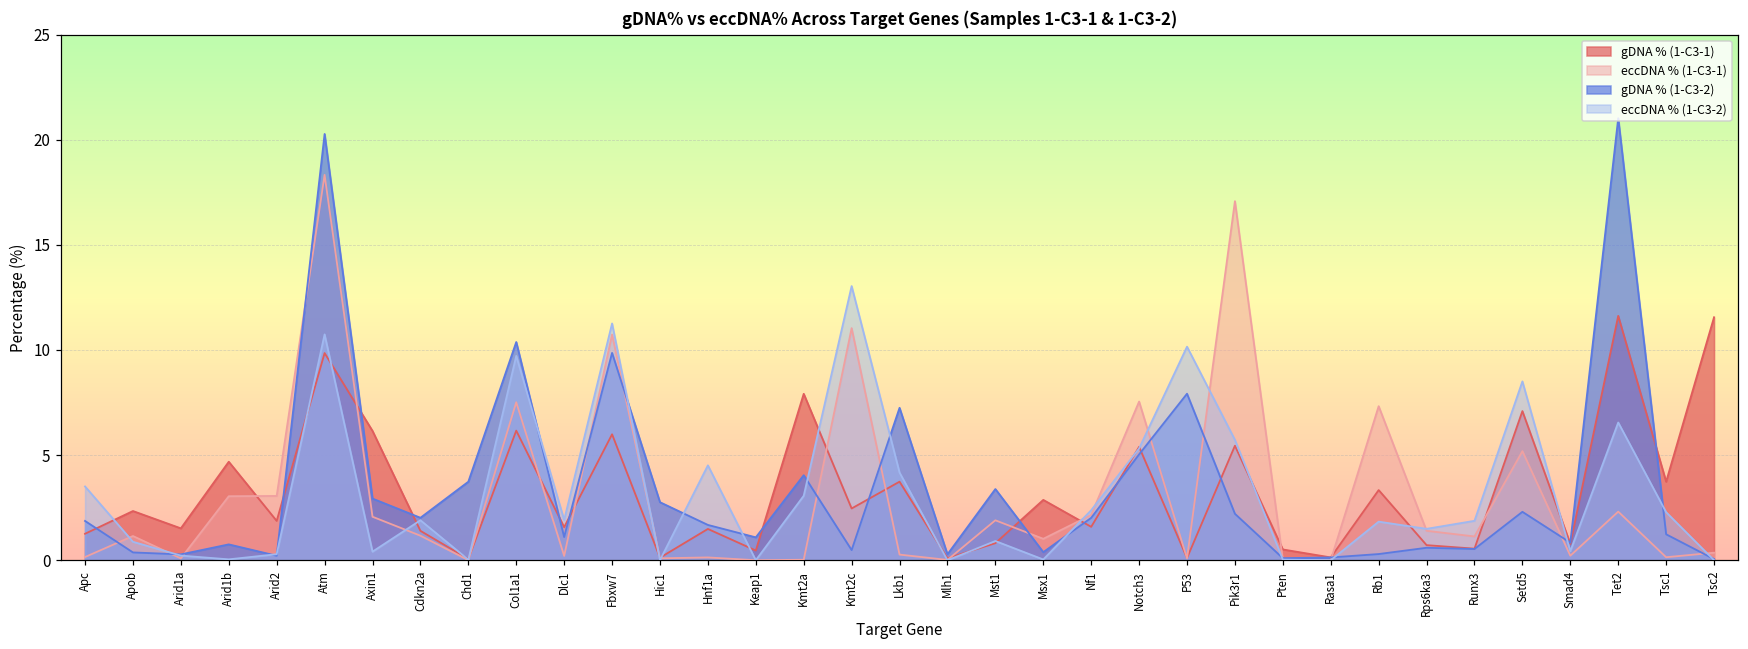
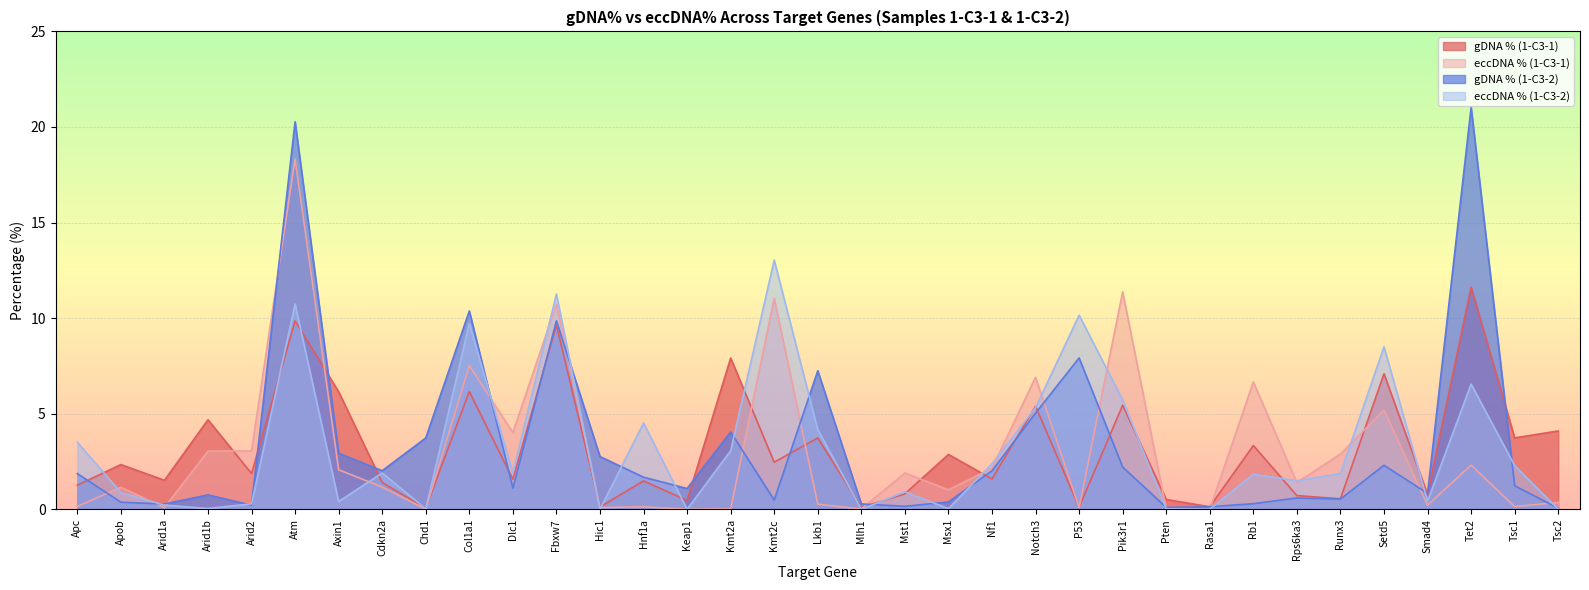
eccDNA % (1-C3-1), Dlc1: 0.2 -> 4.0
gDNA % (1-C3-1), Fbxw7: 6.0 -> 9.6
gDNA % (1-C3-2), Mst1: 3.4 -> 0.2
eccDNA % (1-C3-1), Notch3: 7.5 -> 6.9
eccDNA % (1-C3-1), Pik3r1: 17.1 -> 11.4
eccDNA % (1-C3-1), Rb1: 7.3 -> 6.7
eccDNA % (1-C3-1), Runx3: 1.1 -> 2.9
gDNA % (1-C3-1), Tsc2: 11.6 -> 4.1
